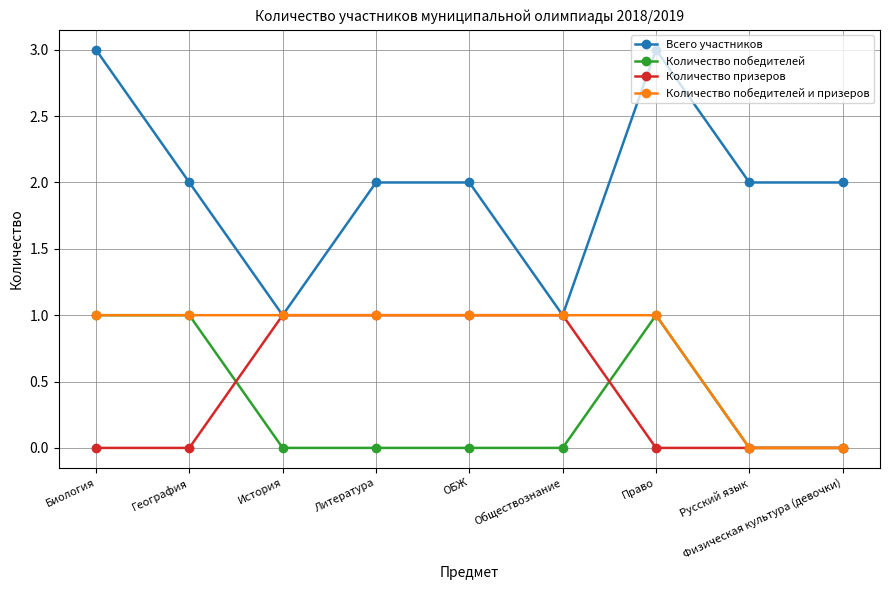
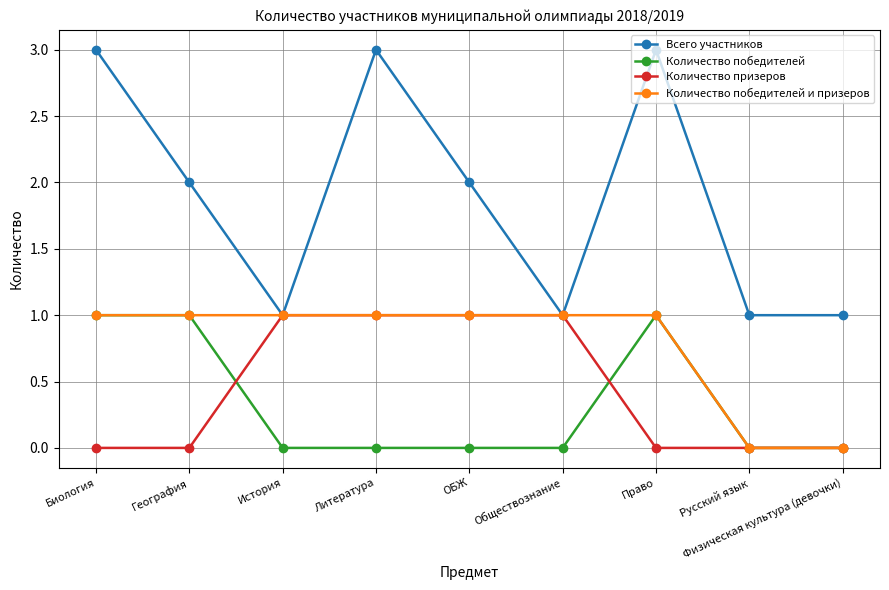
Всего участников, Литература: 2 -> 3
Всего участников, Русский язык: 2 -> 1
Всего участников, Физическая культура (девочки): 2 -> 1
